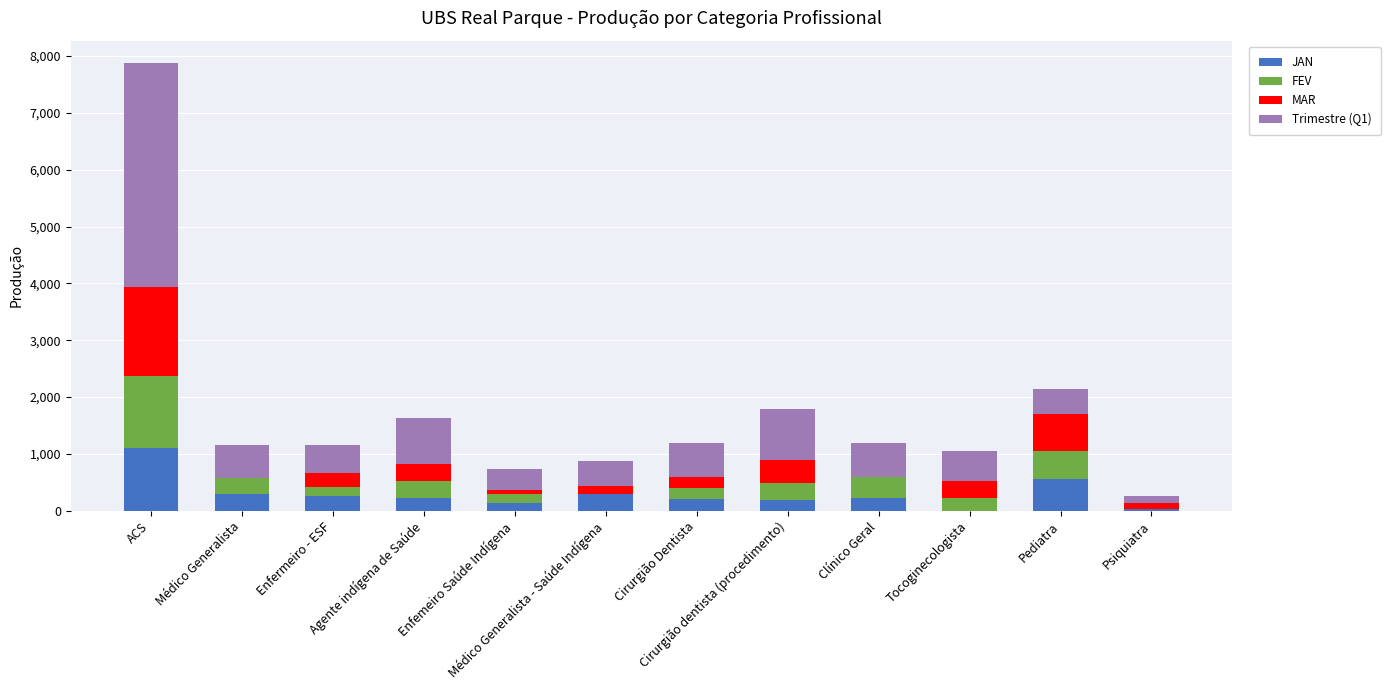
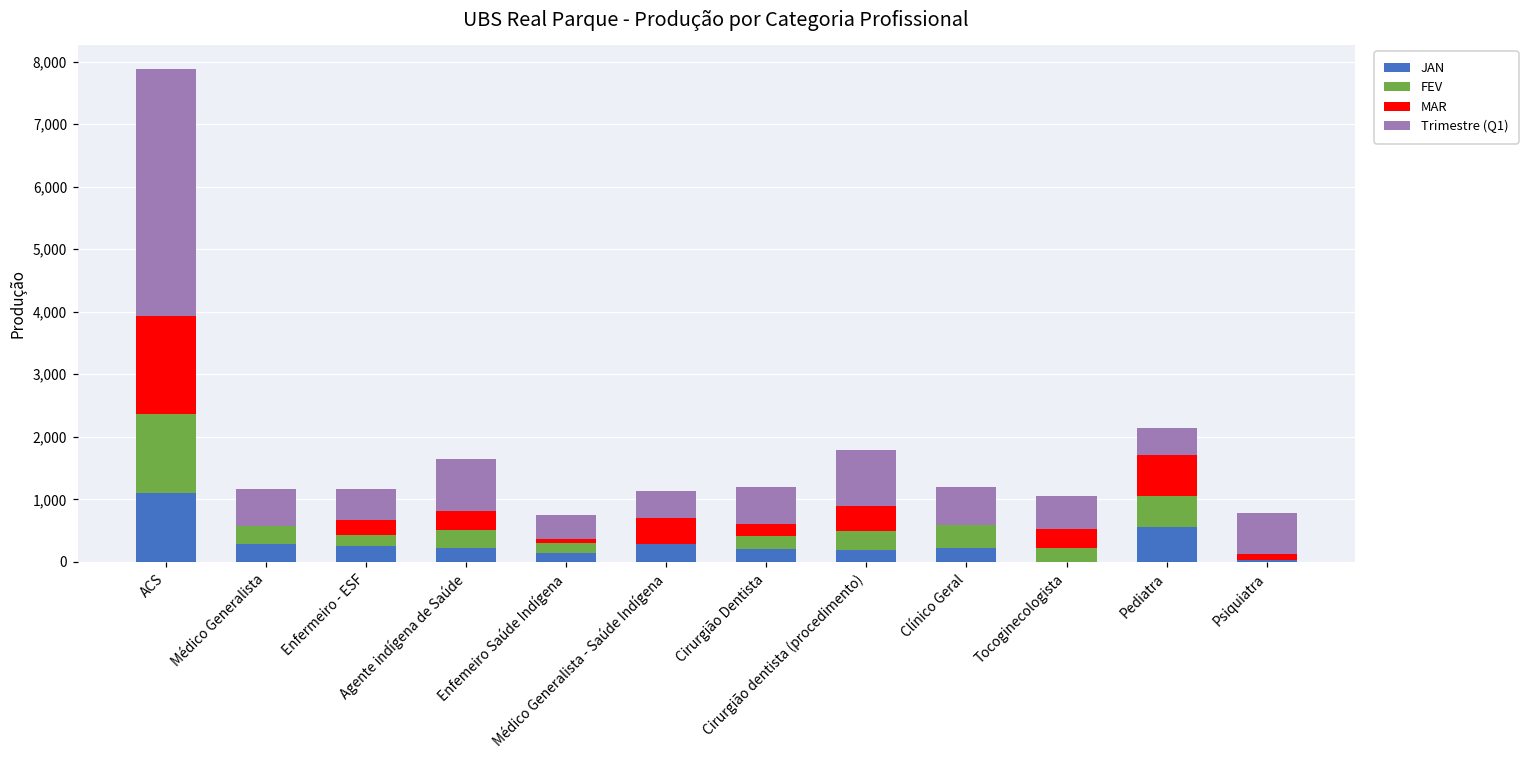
MAR, Médico Generalista - Saúde Indígena: 100 -> 400
Trimestre (Q1), Psiquiatra: 100 -> 600
